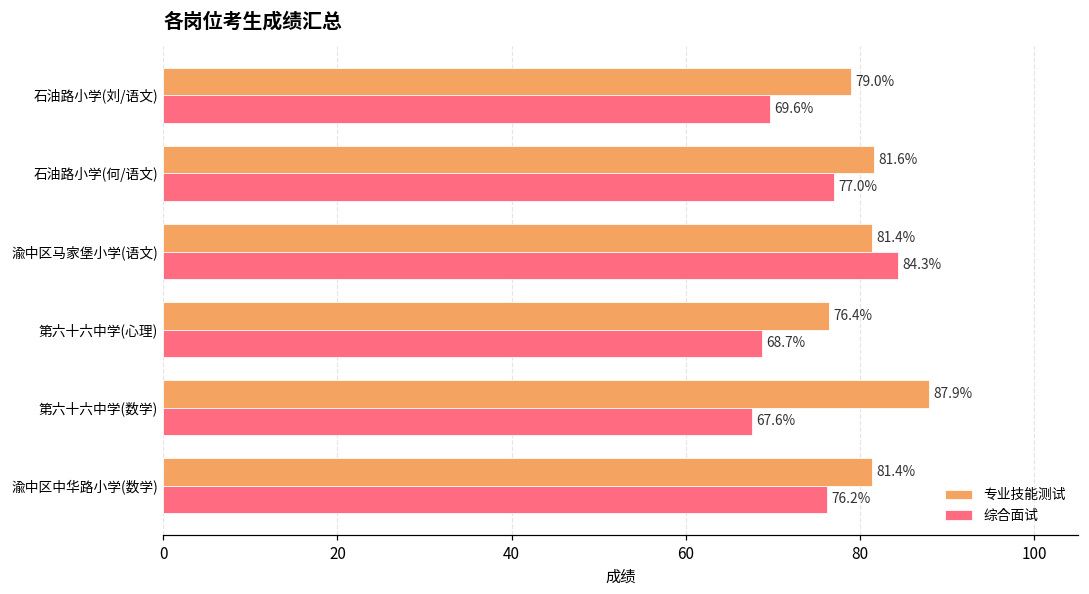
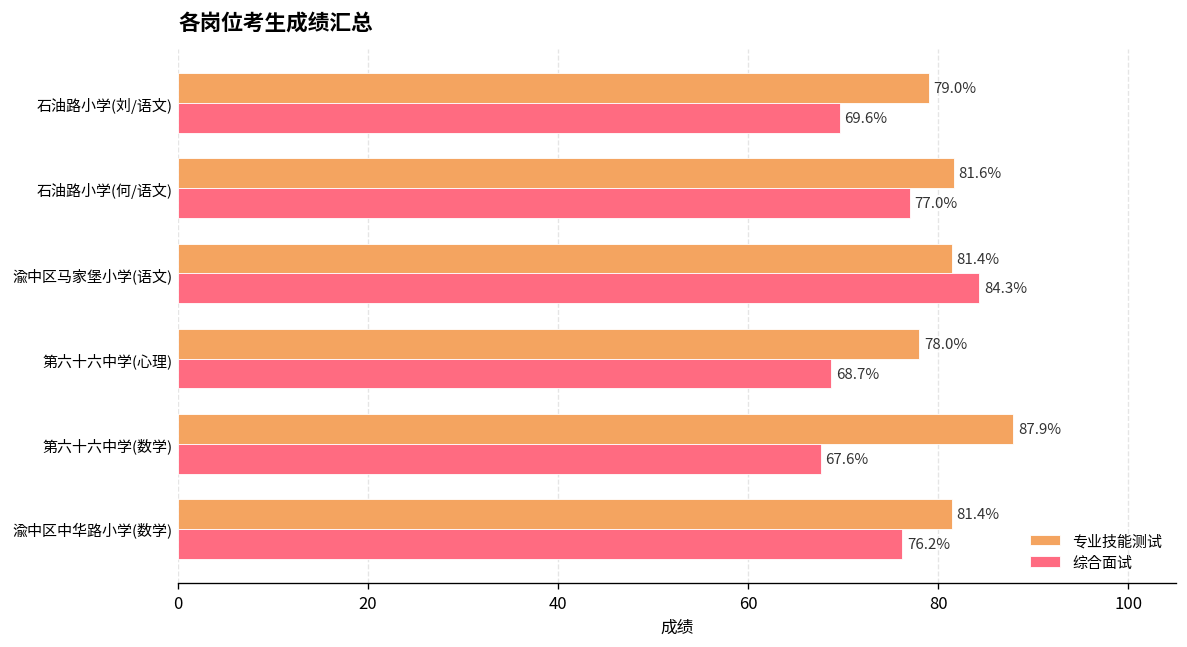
专业技能测试, 第六十六中学(心理): 76.4% -> 78.0%
